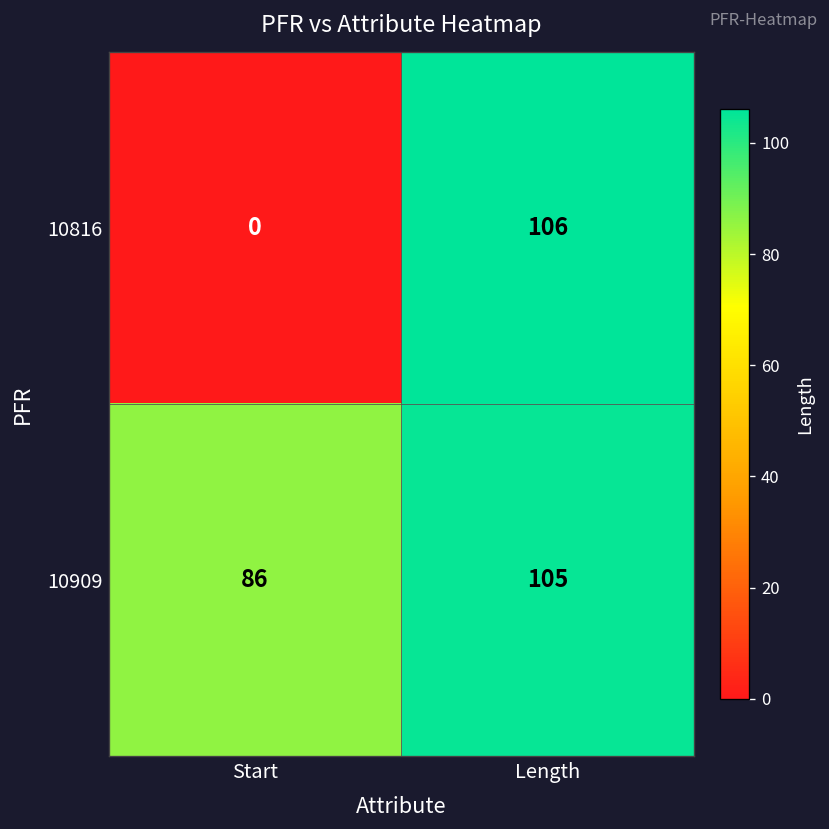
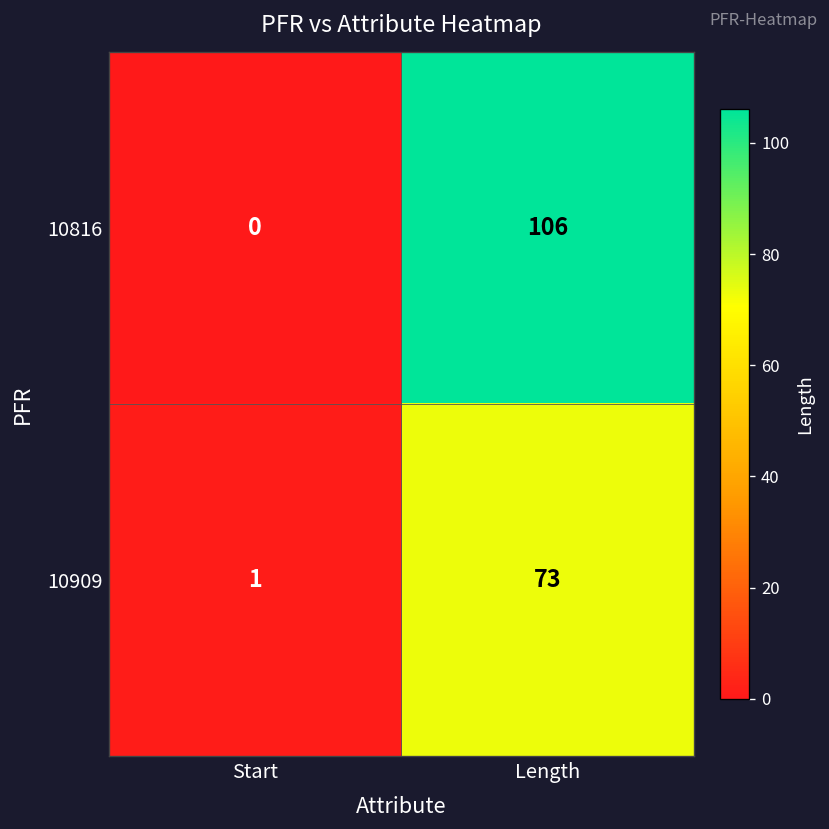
10909, Start: 86 -> 1
10909, Length: 105 -> 73
